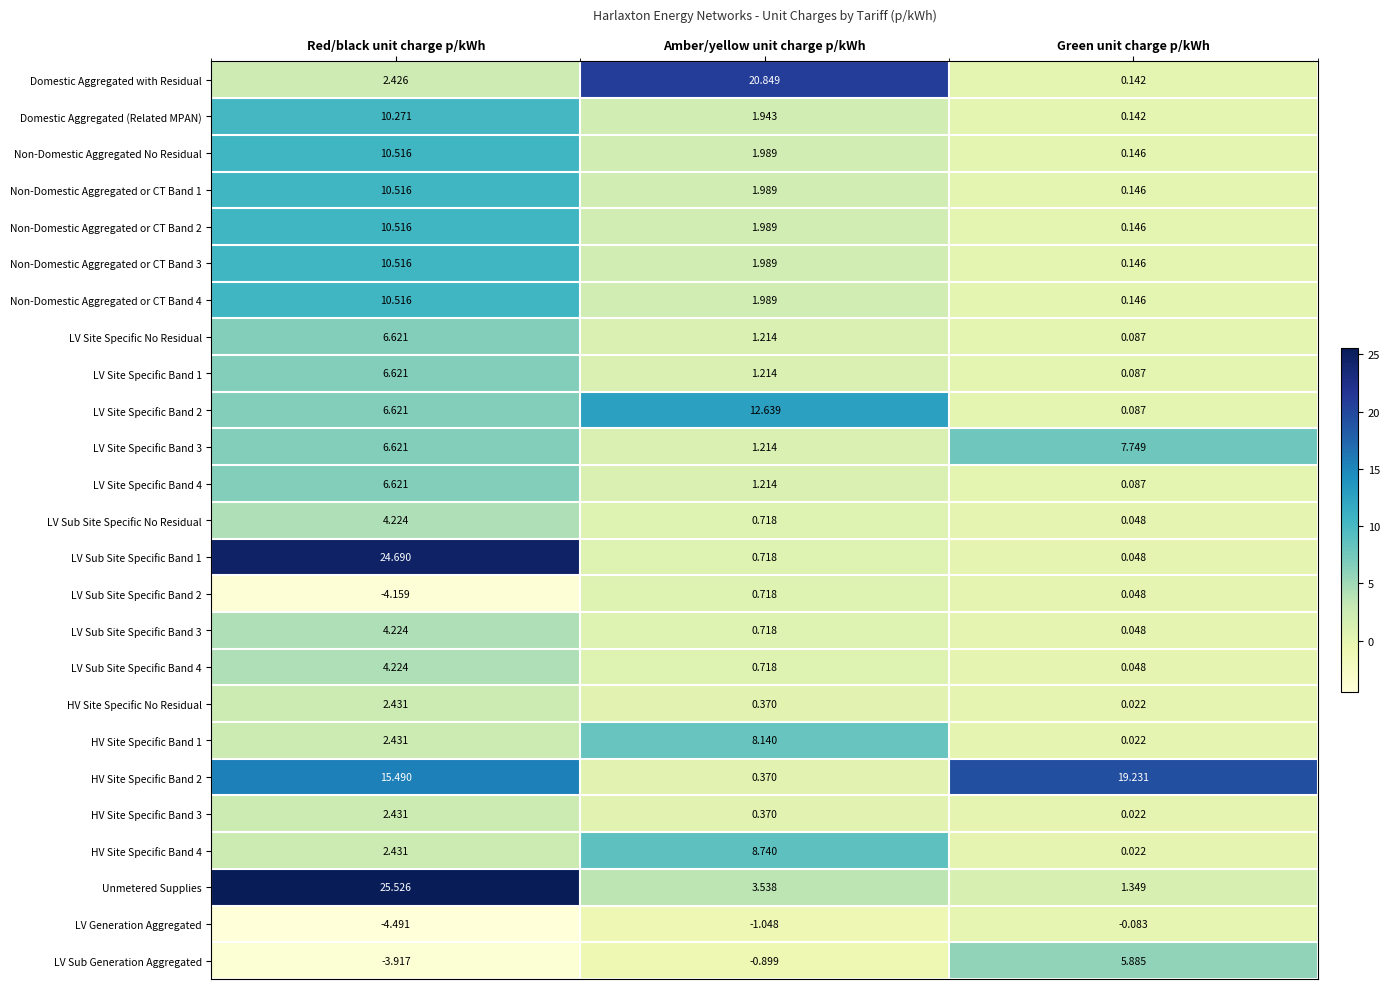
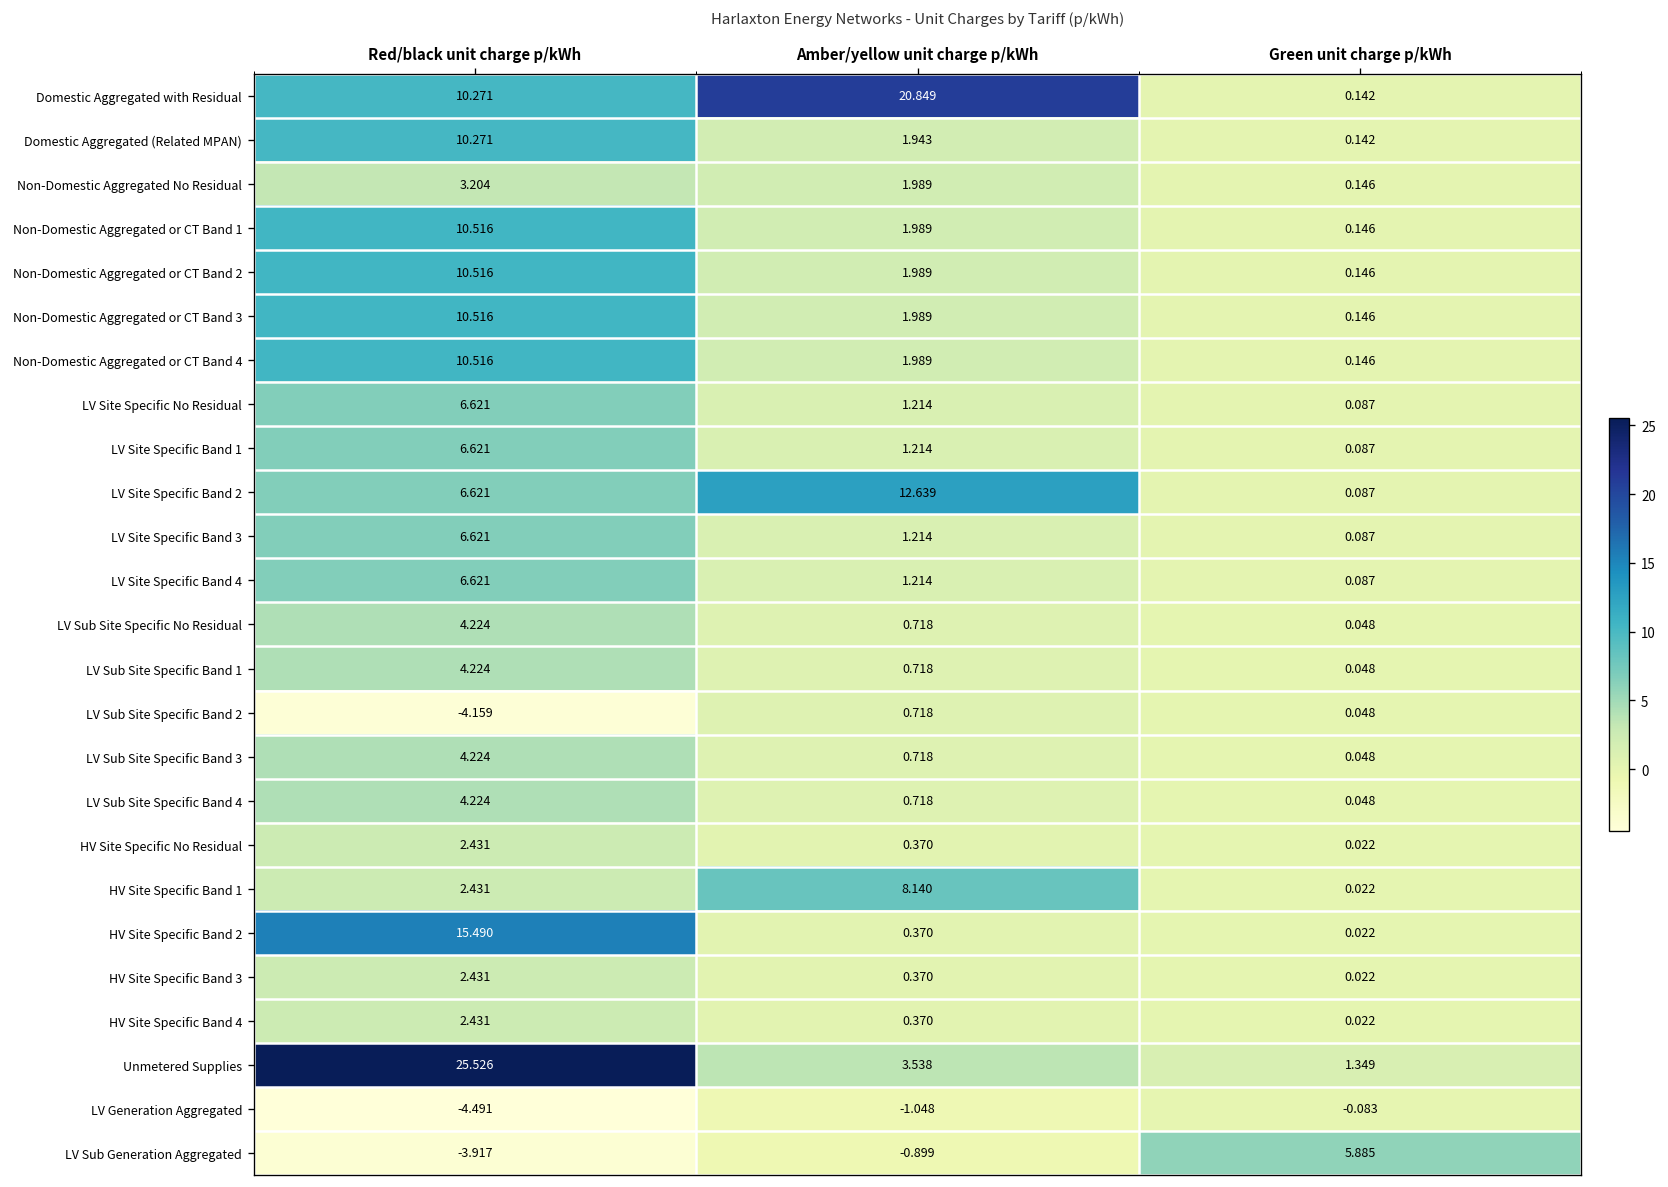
Domestic Aggregated with Residual, Red/black unit charge p/kWh: 2.426 -> 10.271
Non-Domestic Aggregated No Residual, Red/black unit charge p/kWh: 10.516 -> 3.204
LV Site Specific Band 3, Green unit charge p/kWh: 7.749 -> 0.087
LV Sub Site Specific Band 1, Red/black unit charge p/kWh: 24.690 -> 4.224
HV Site Specific Band 2, Green unit charge p/kWh: 19.231 -> 0.022
HV Site Specific Band 4, Amber/yellow unit charge p/kWh: 8.740 -> 0.370
